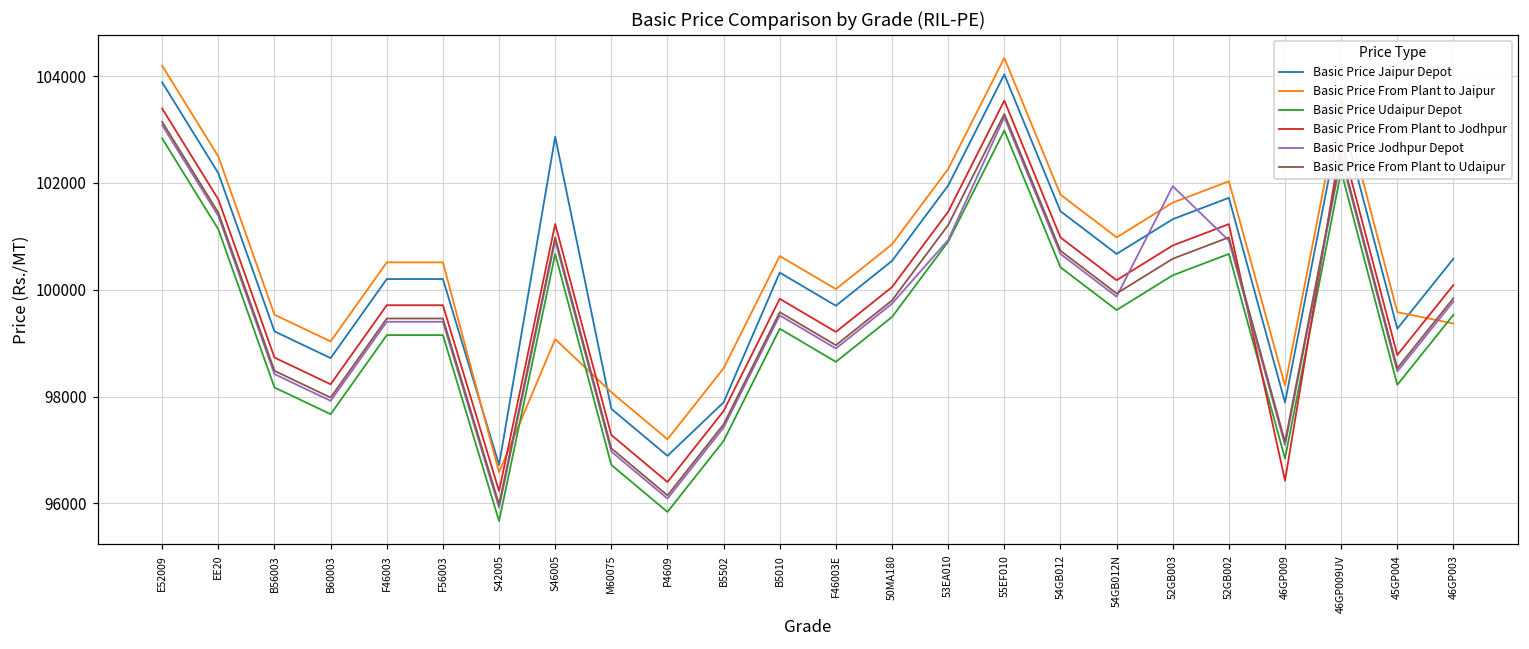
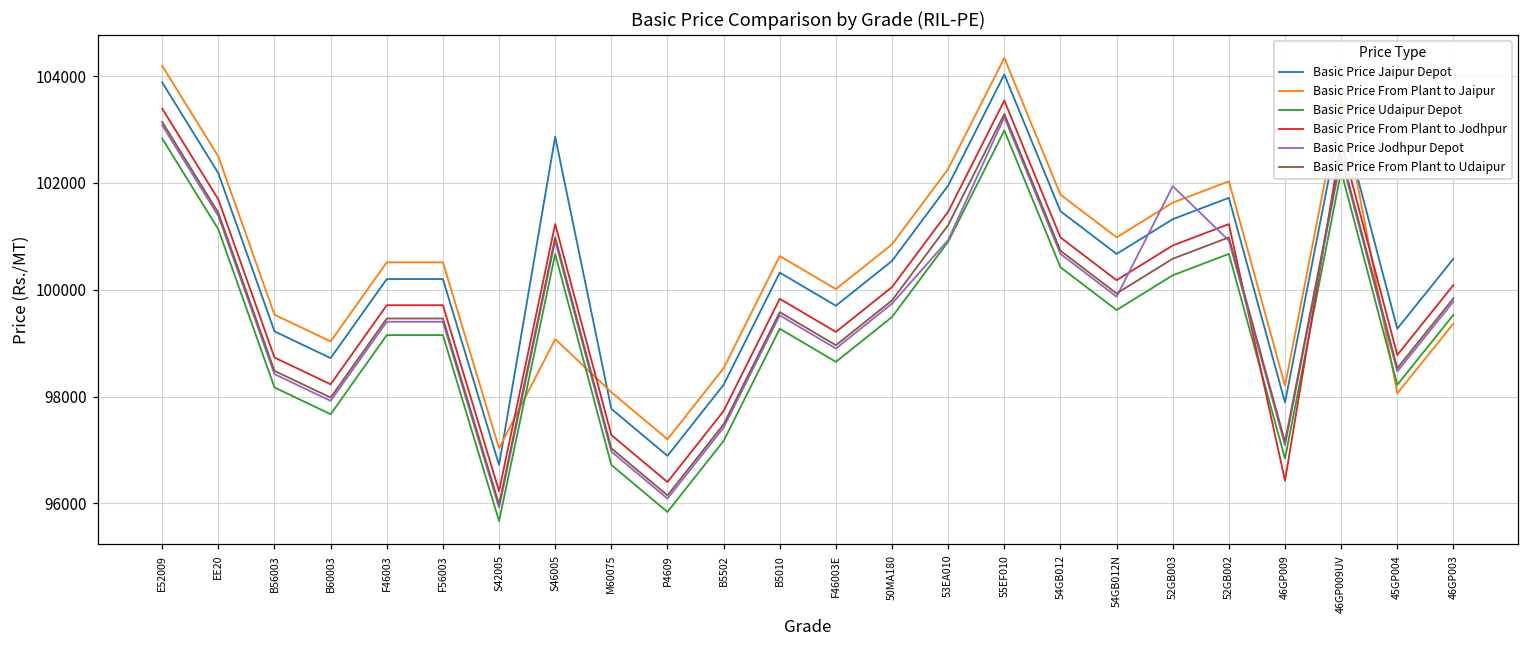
Basic Price From Plant to Jaipur, S42005: 96600 -> 97000
Basic Price Jaipur Depot, B5502: 97900 -> 98200
Basic Price From Plant to Jaipur, 45GP004: 99600 -> 98100
